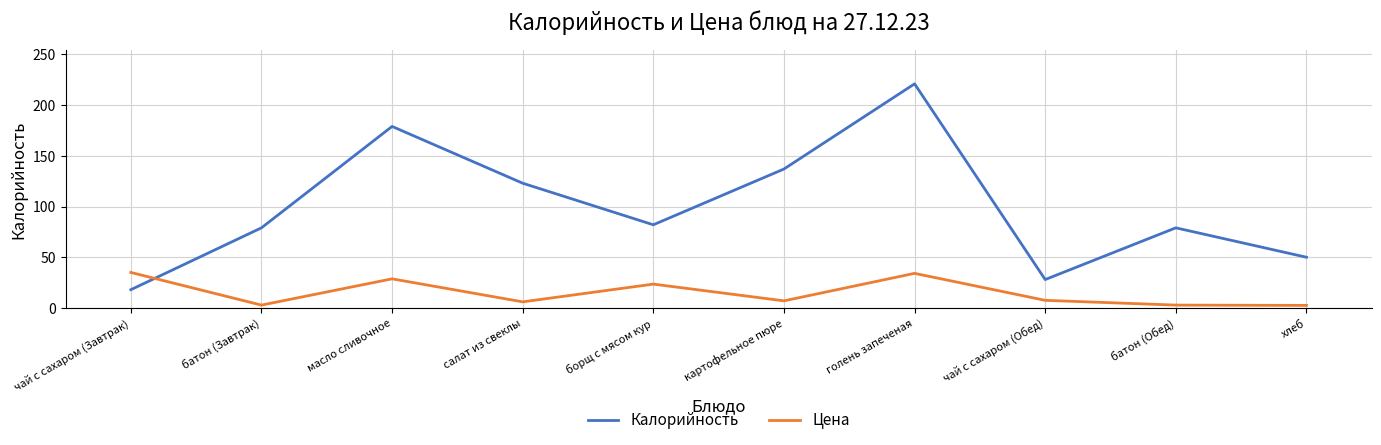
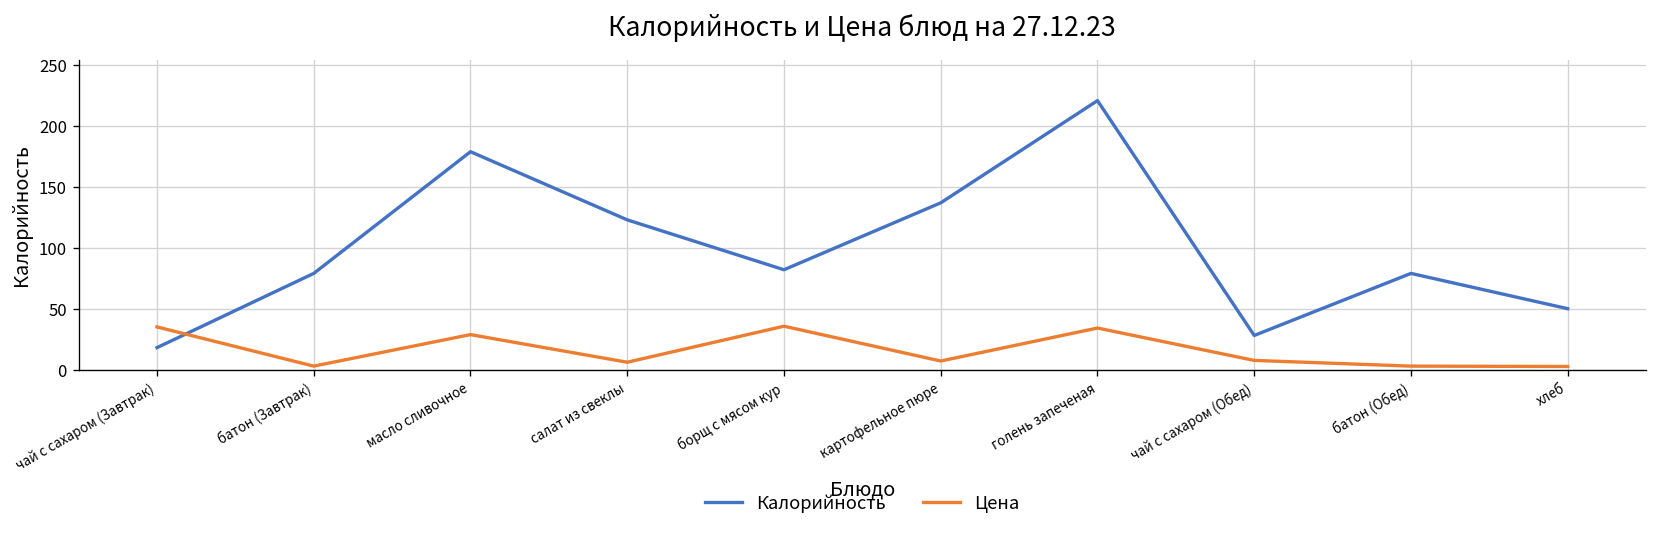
Цена, борщ с мясом кур: 24 -> 36
